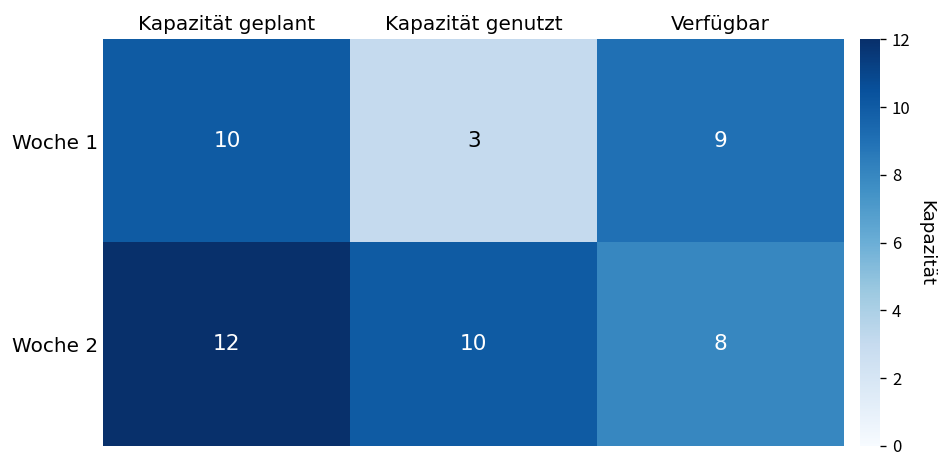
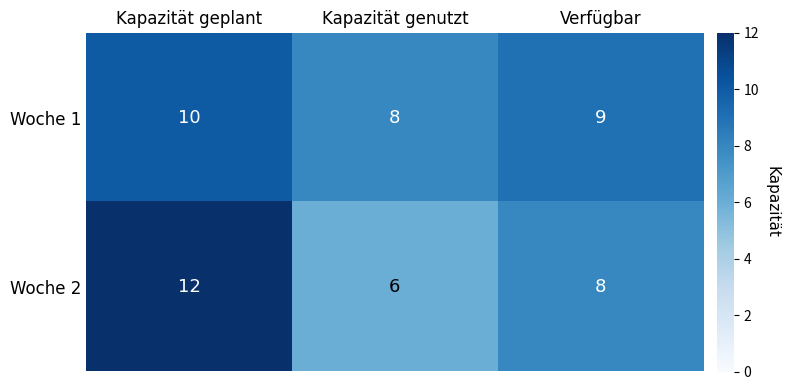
Woche 1, Kapazität genutzt: 3 -> 8
Woche 2, Kapazität genutzt: 10 -> 6
